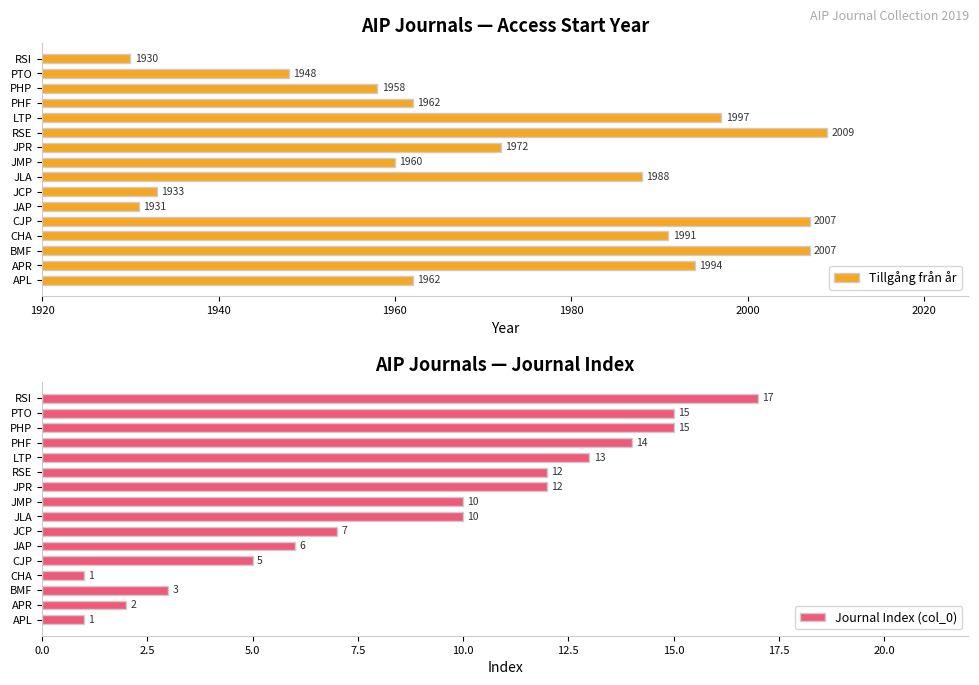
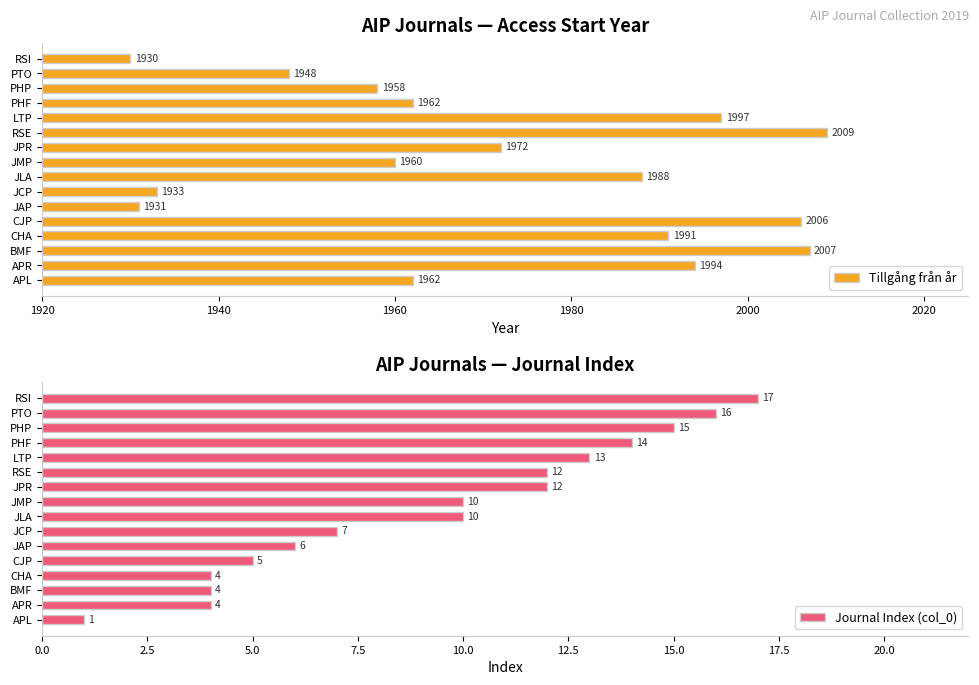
AIP Journals — Access Start Year, CJP: 2007 -> 2006
AIP Journals — Journal Index, PTO: 15 -> 16
AIP Journals — Journal Index, CHA: 1 -> 4
AIP Journals — Journal Index, BMF: 3 -> 4
AIP Journals — Journal Index, APR: 2 -> 4
